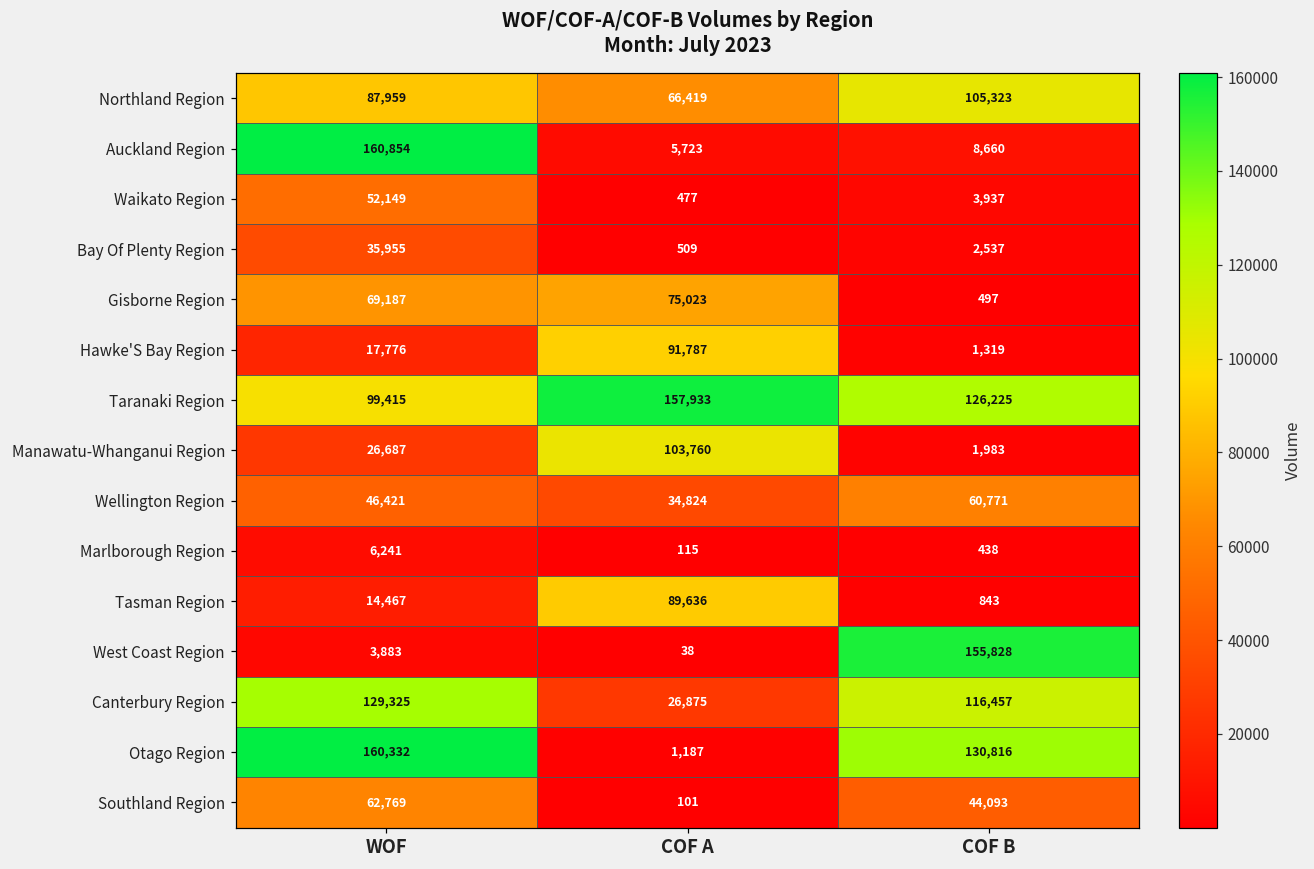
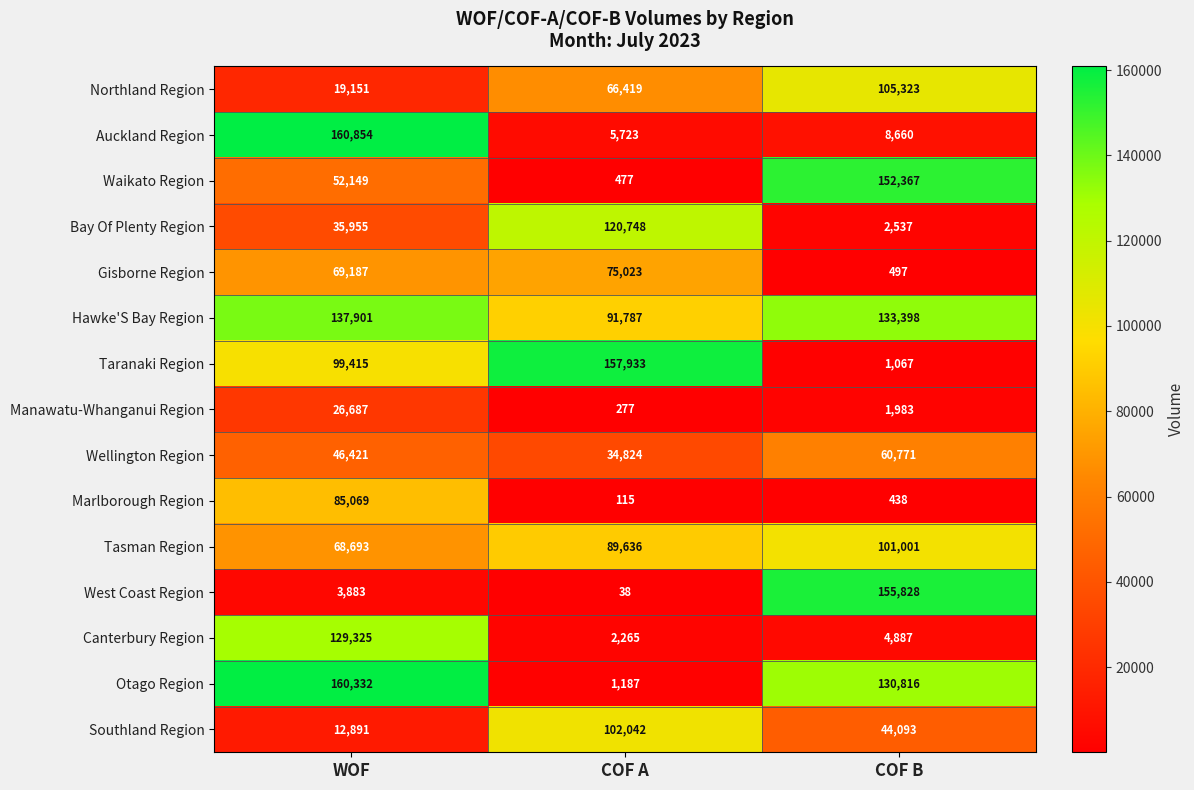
Northland Region, WOF: 87,959 -> 19,151
Waikato Region, COF B: 3,937 -> 152,367
Bay Of Plenty Region, COF A: 509 -> 120,748
Hawke'S Bay Region, WOF: 17,776 -> 137,901
Hawke'S Bay Region, COF B: 1,319 -> 133,398
Taranaki Region, COF B: 126,225 -> 1,067
Manawatu-Whanganui Region, COF A: 103,760 -> 277
Marlborough Region, WOF: 6,241 -> 85,069
Tasman Region, WOF: 14,467 -> 68,693
Tasman Region, COF B: 843 -> 101,001
Canterbury Region, COF A: 26,875 -> 2,265
Canterbury Region, COF B: 116,457 -> 4,887
Southland Region, WOF: 62,769 -> 12,891
Southland Region, COF A: 101 -> 102,042
